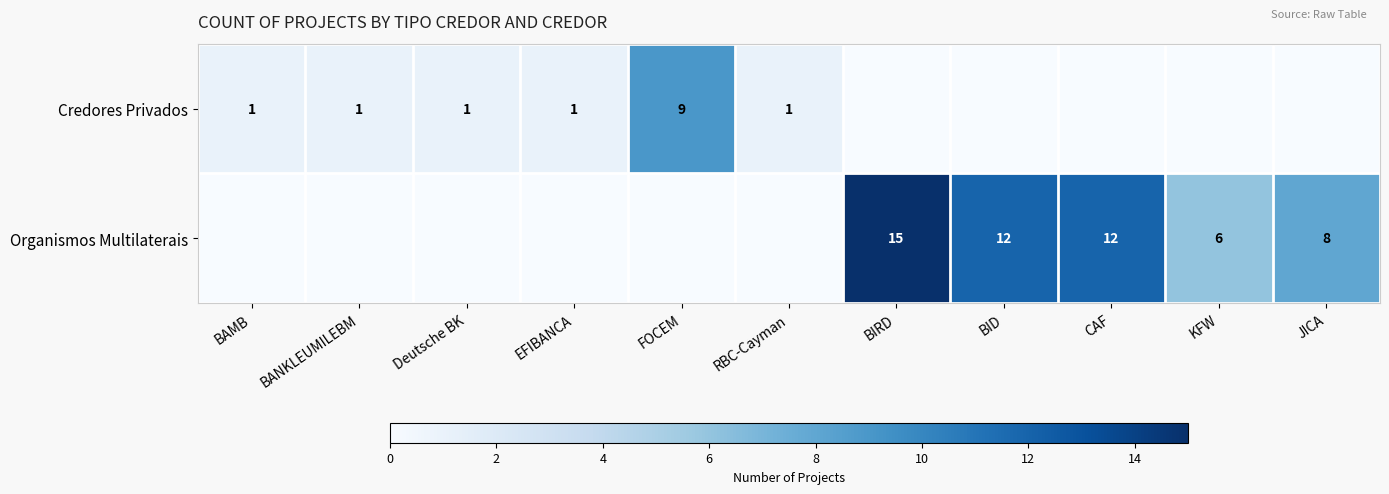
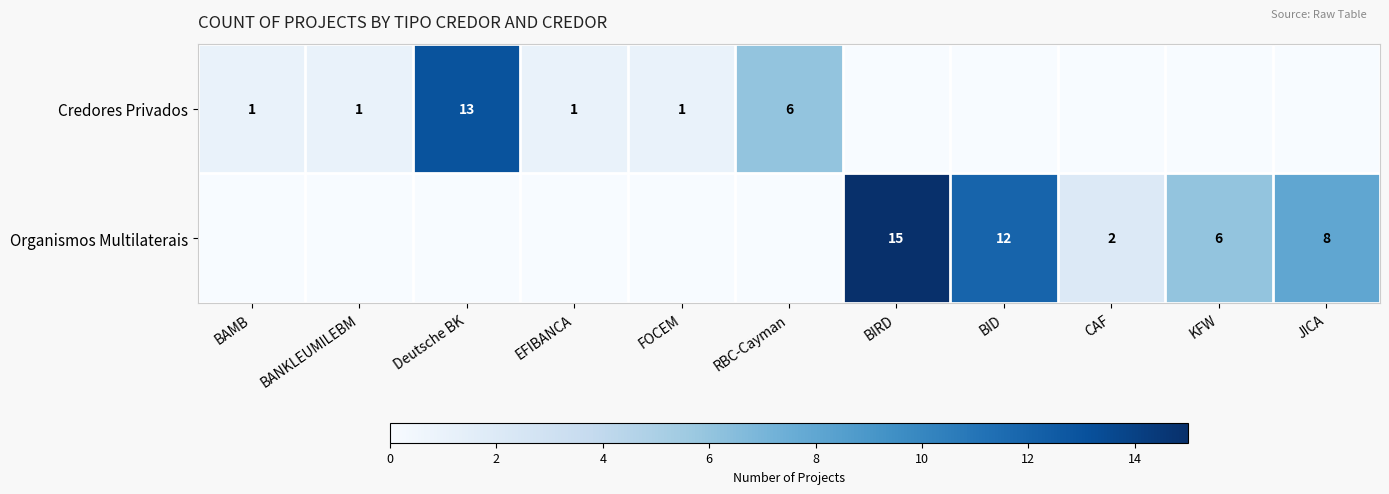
Credores Privados, Deutsche BK: 1 -> 13
Credores Privados, FOCEM: 9 -> 1
Credores Privados, RBC-Cayman: 1 -> 6
Organismos Multilaterais, CAF: 12 -> 2
